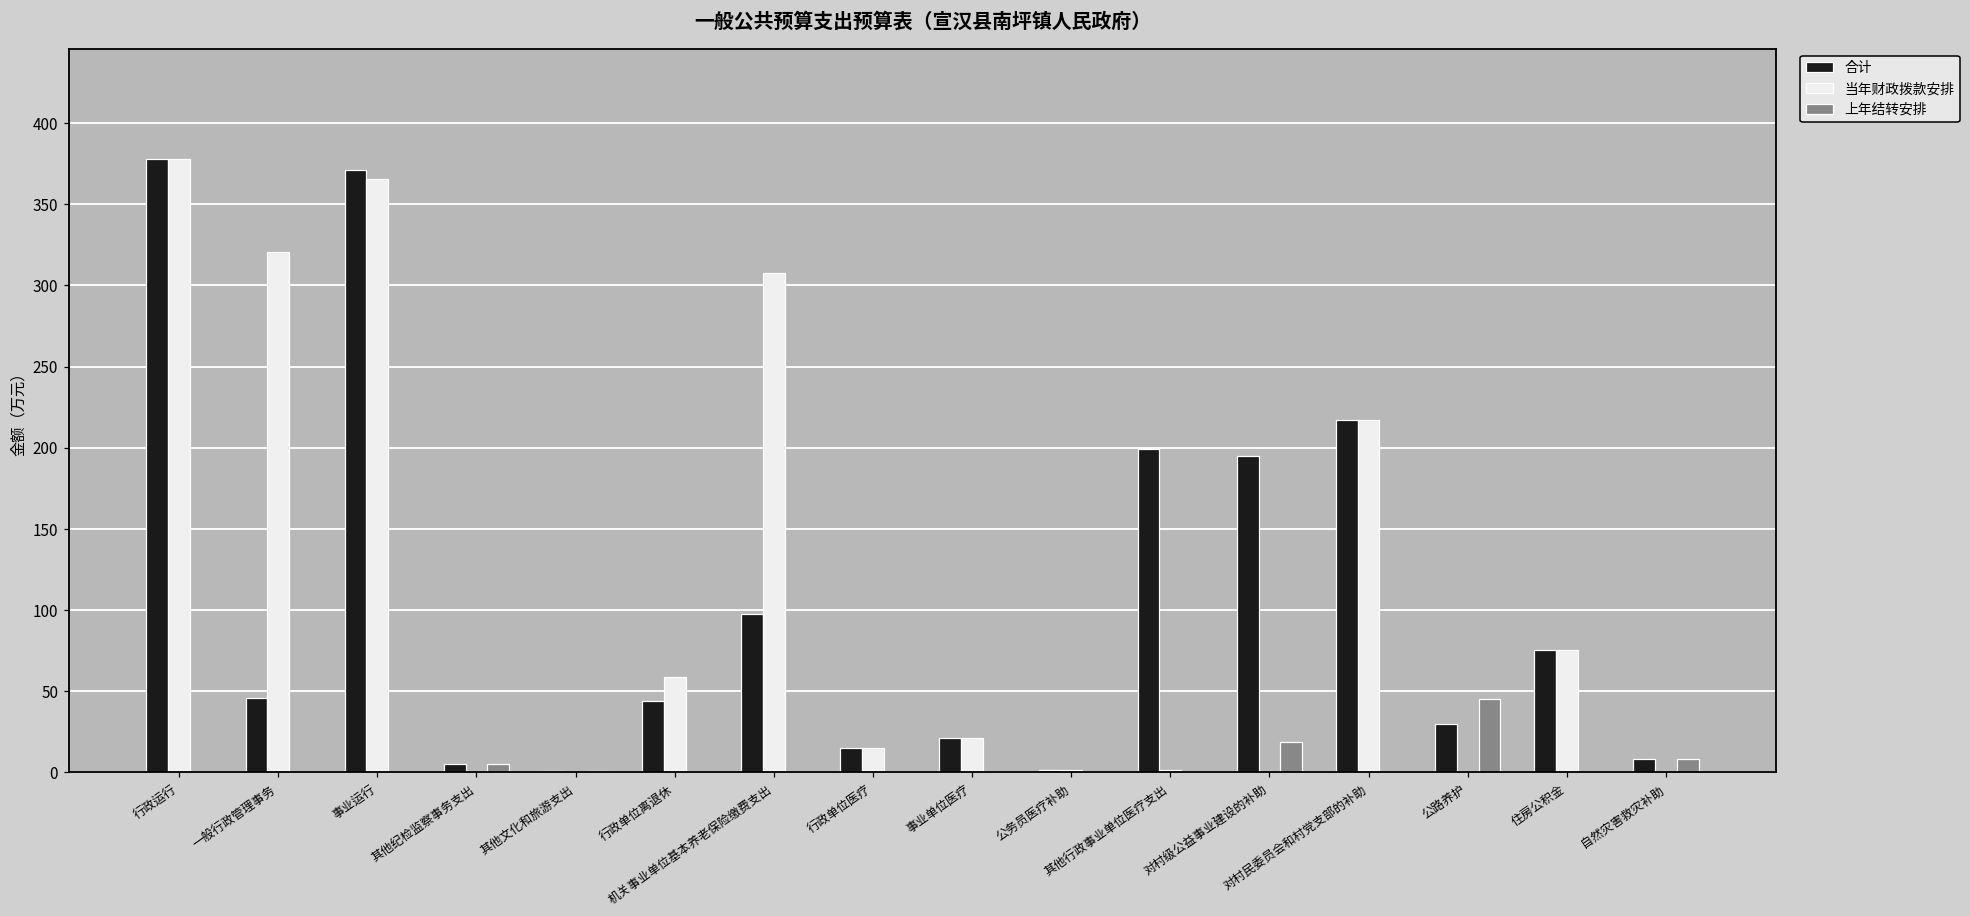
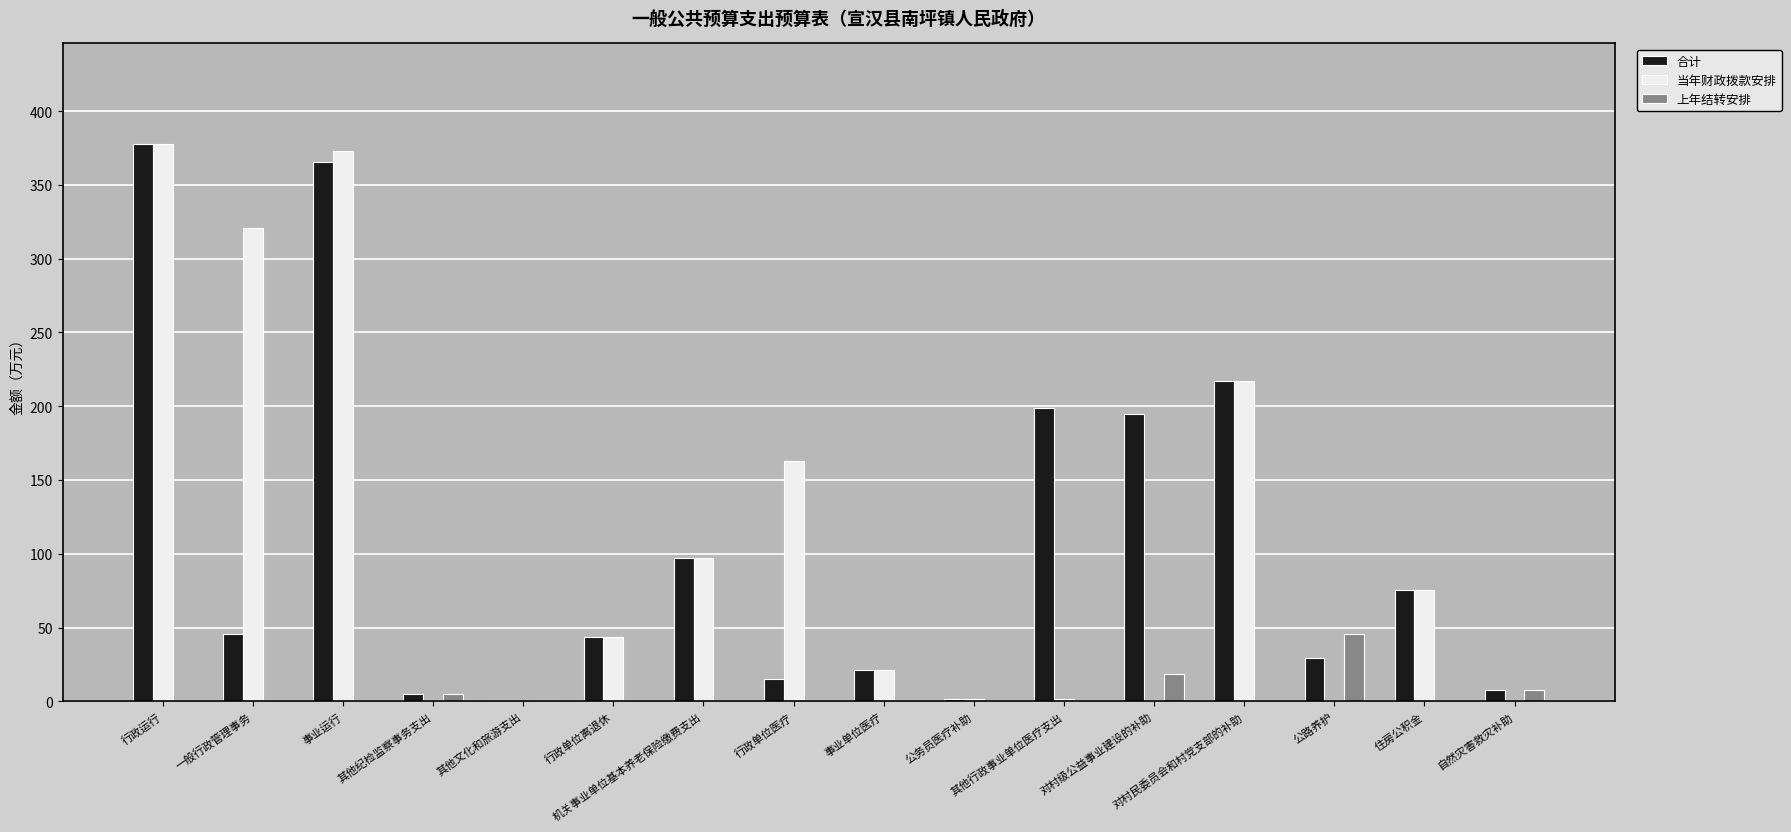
合计, 事业运行: 371 -> 366
当年财政拨款安排, 事业运行: 366 -> 373
当年财政拨款安排, 行政单位离退休: 59 -> 44
当年财政拨款安排, 机关事业单位基本养老保险缴费支出: 308 -> 97
当年财政拨款安排, 行政单位医疗: 15 -> 163
